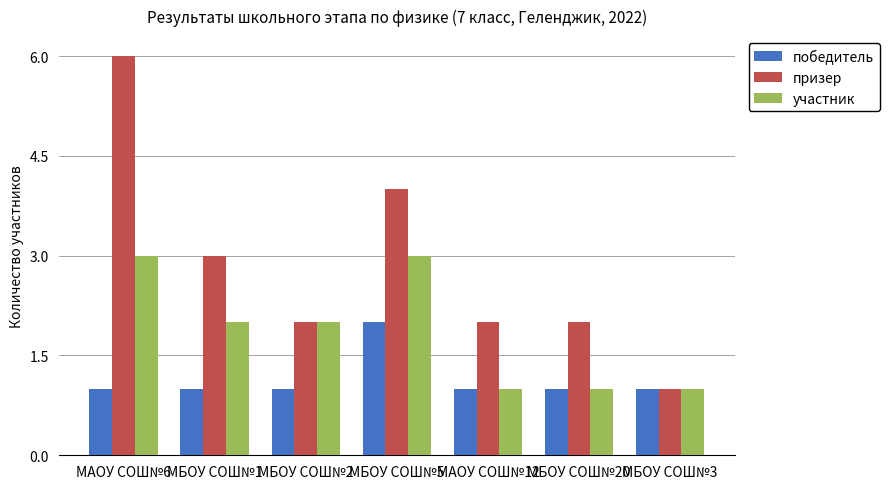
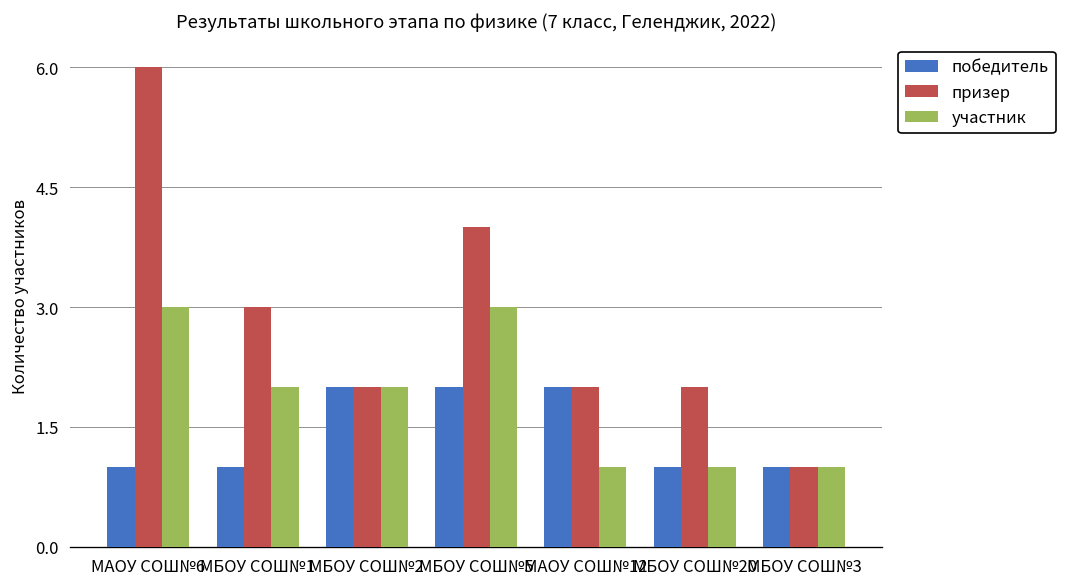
победитель, МБОУ СОШ№2: 1 -> 2
победитель, МАОУ СОШ№12: 1 -> 2
